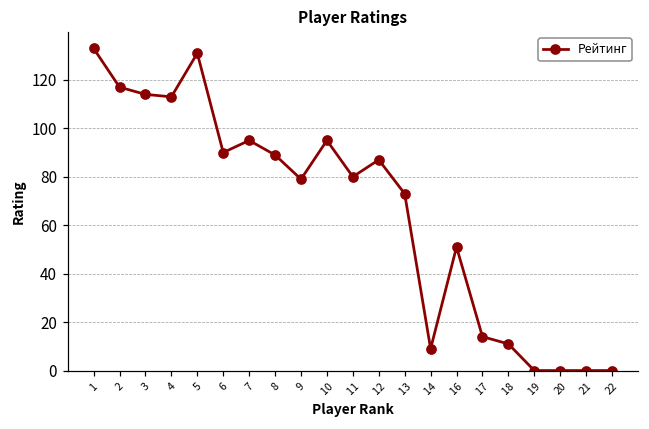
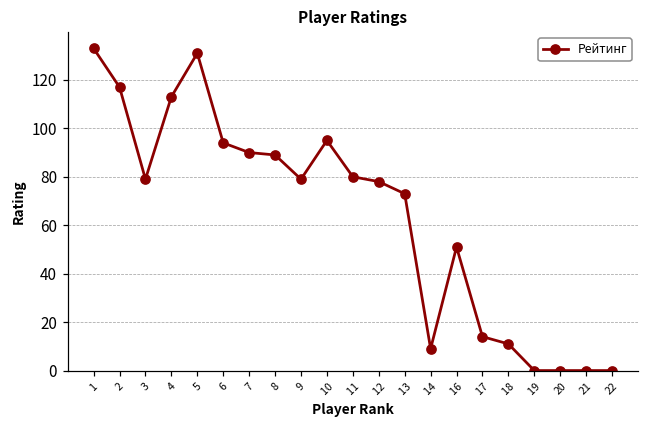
3: 114 -> 79
6: 90 -> 94
7: 95 -> 90
12: 87 -> 78
